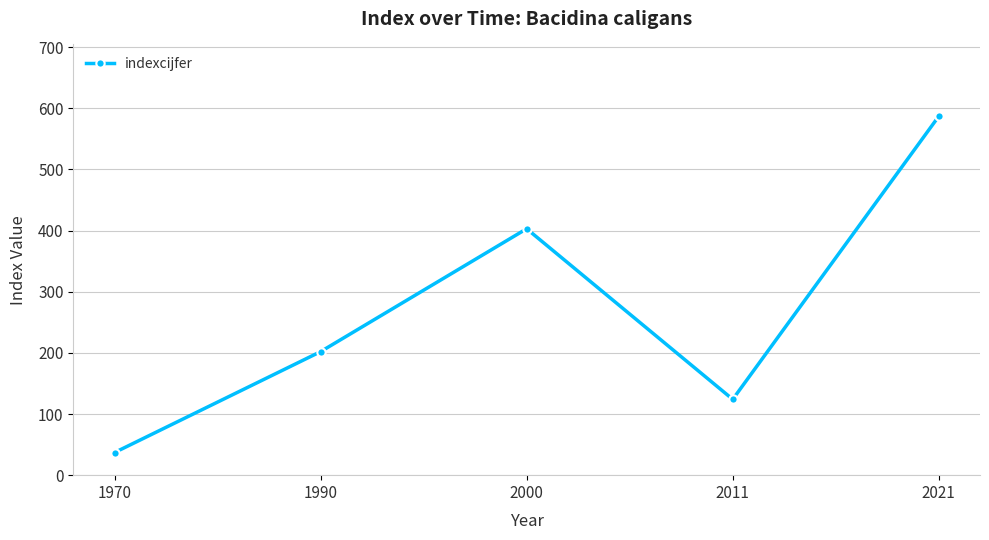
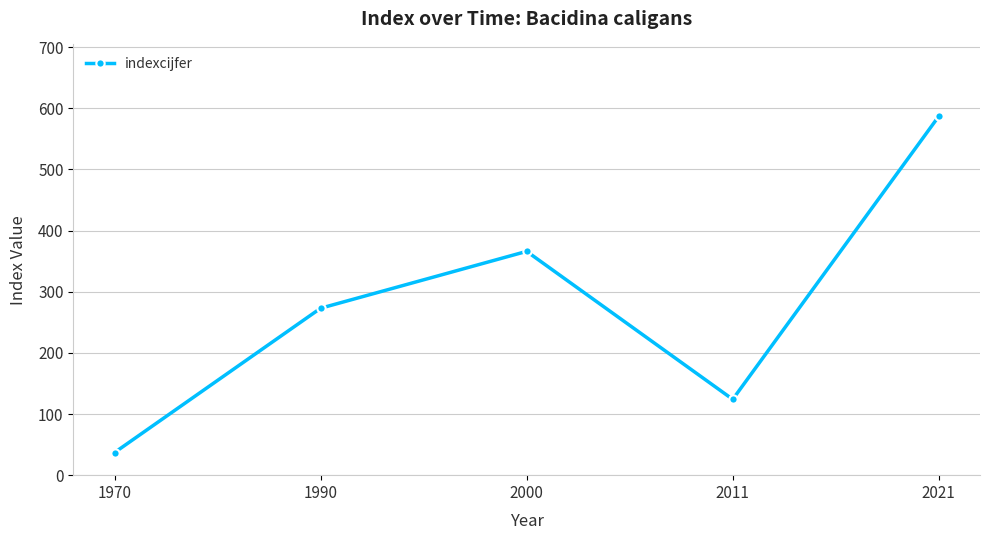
1990: 200 -> 270
2000: 400 -> 370
